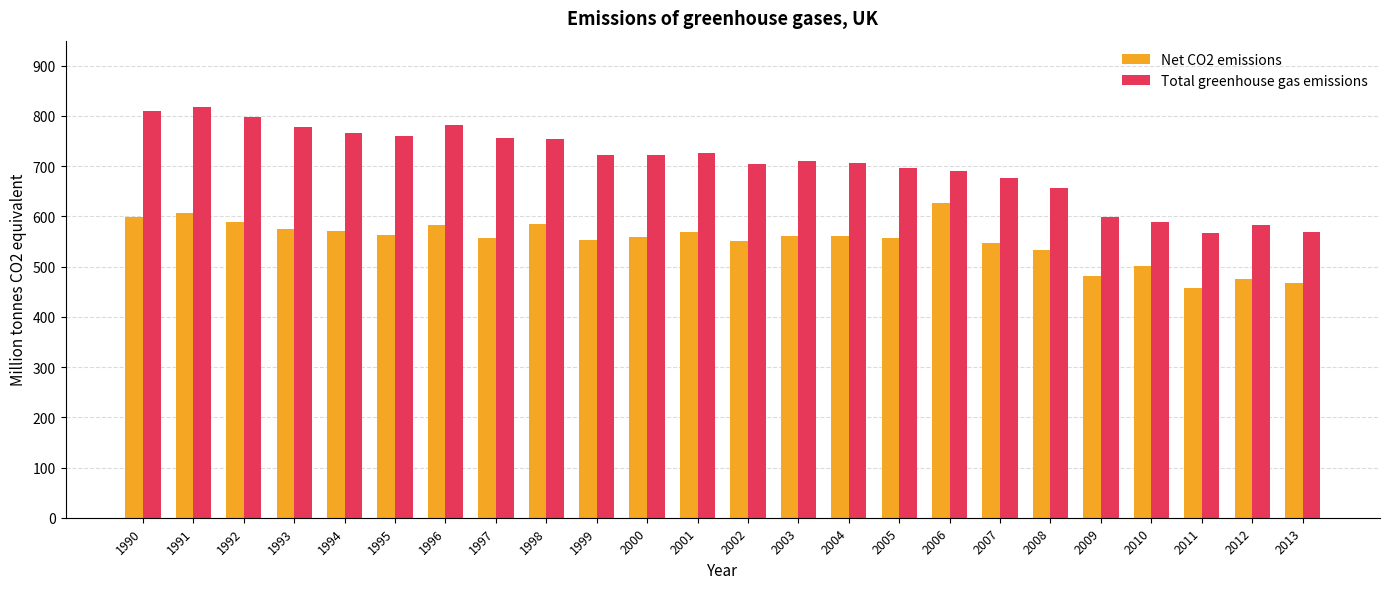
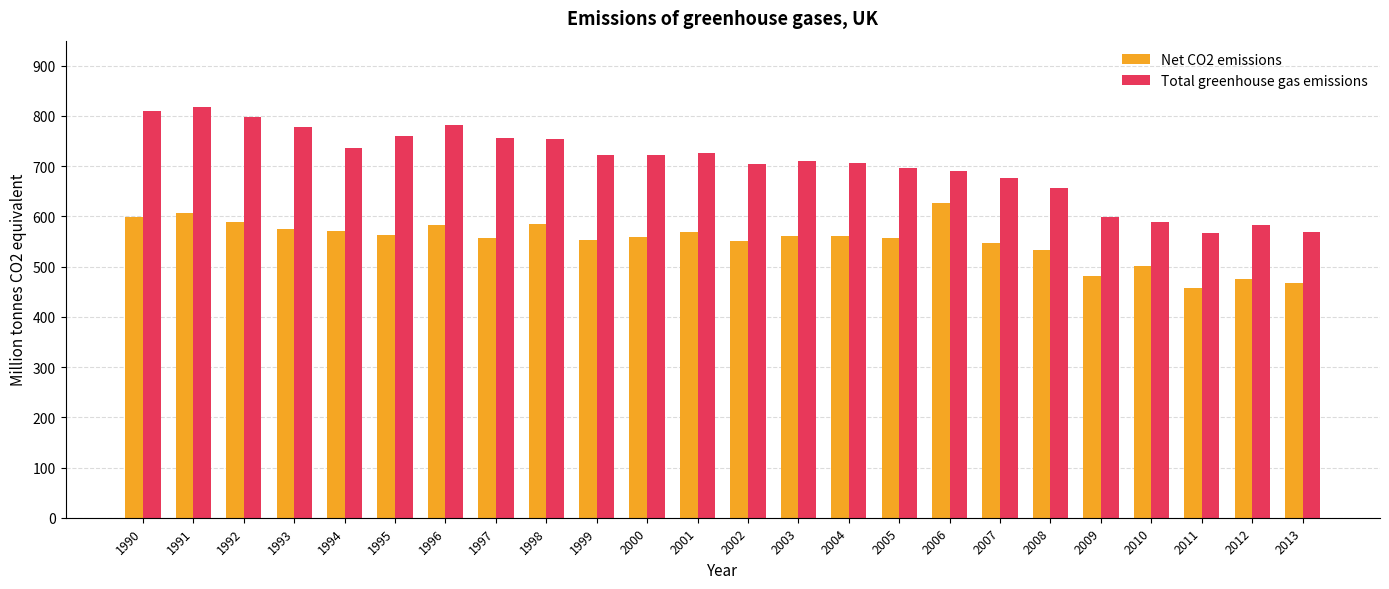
Total greenhouse gas emissions, 1994: 770 -> 740
